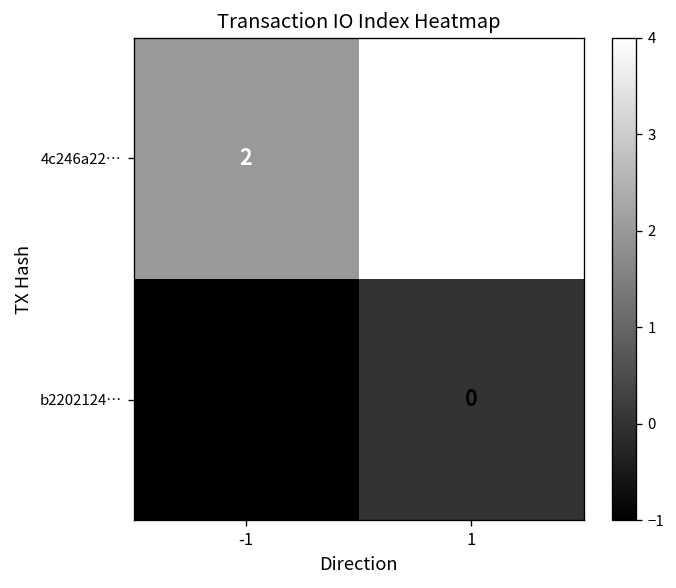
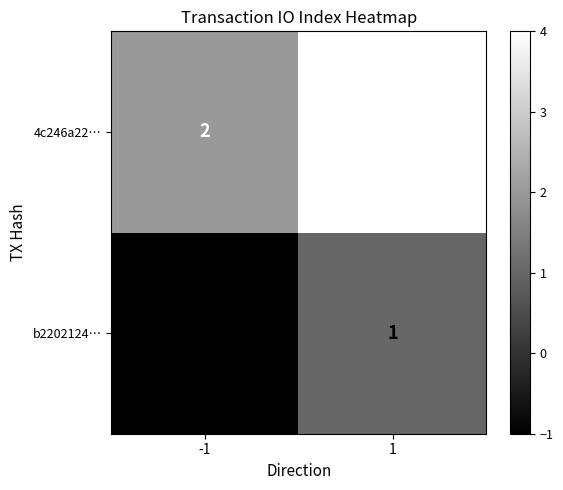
b2202124…, 1: 0 -> 1
